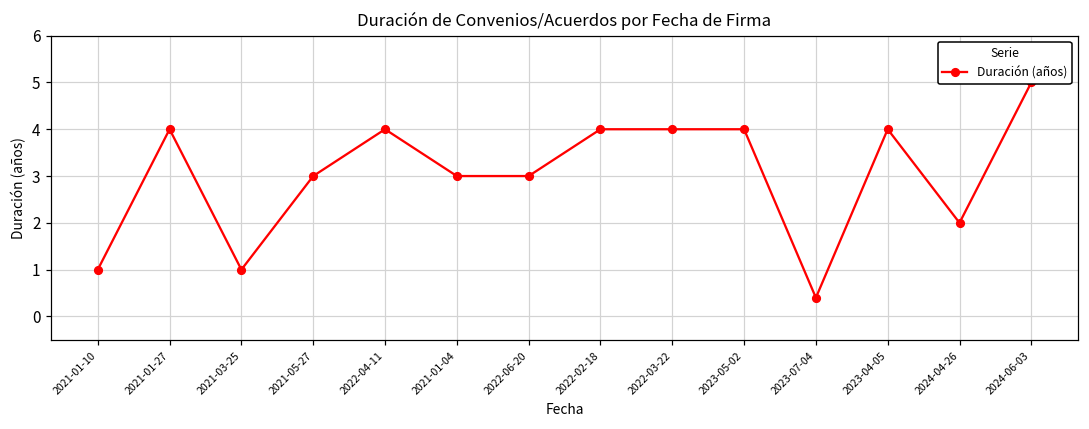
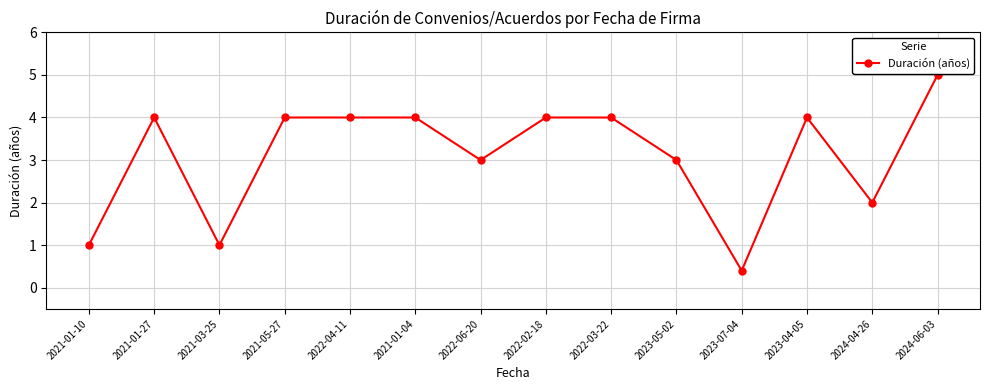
2021-05-27: 3 -> 4
2021-01-04: 3 -> 4
2023-05-02: 4 -> 3
